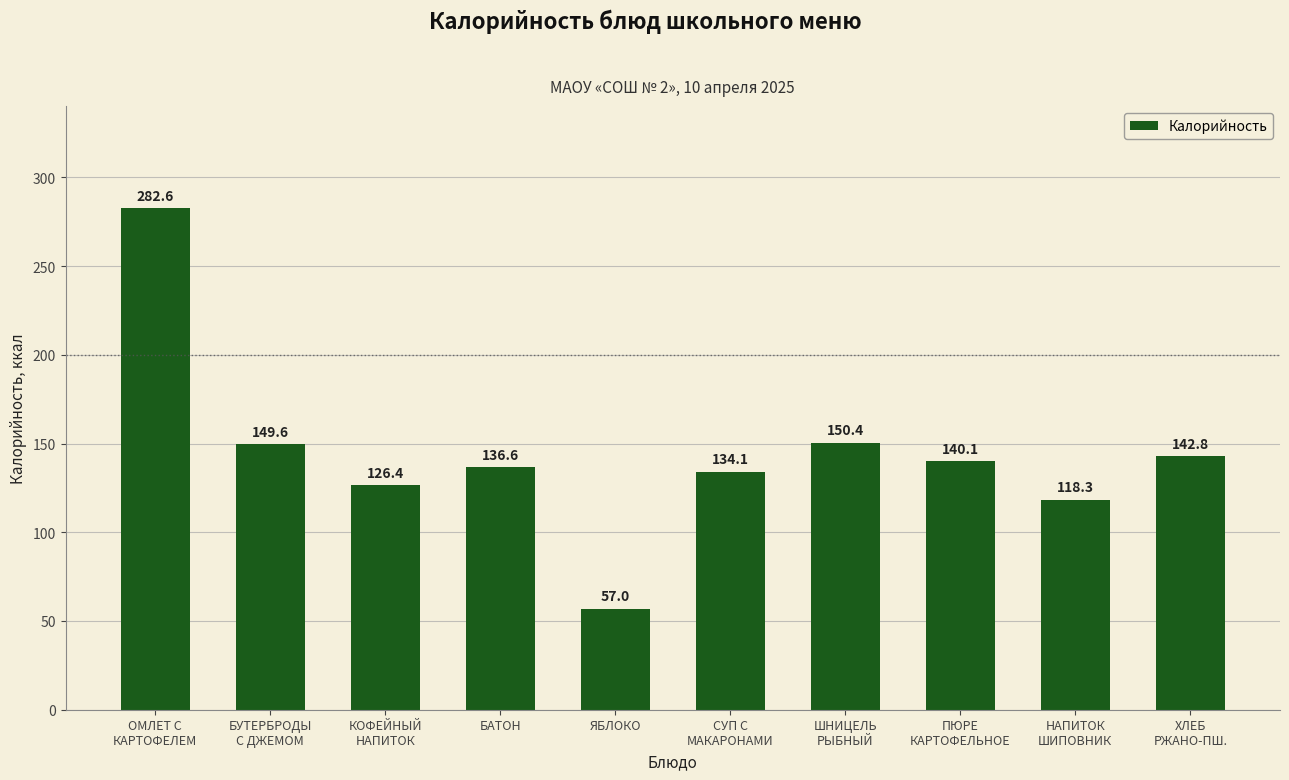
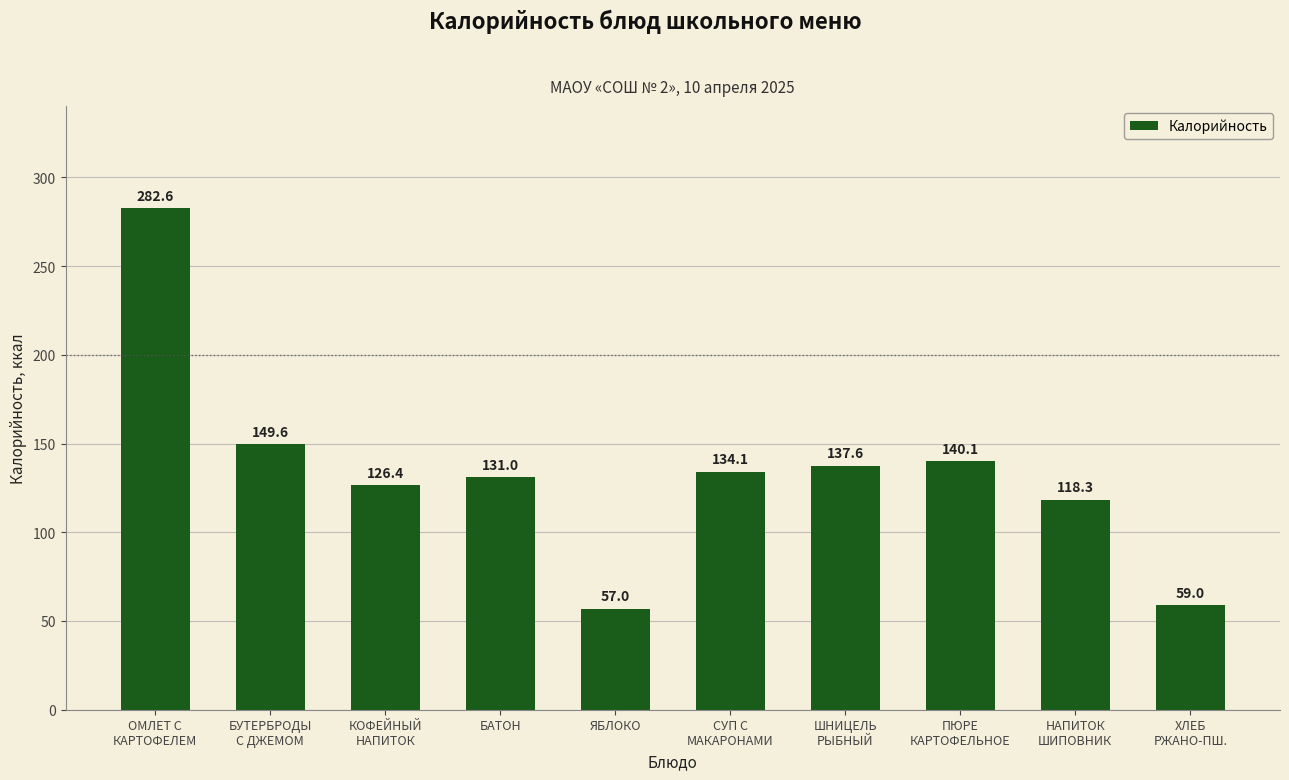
БАТОН: 136.6 -> 131.0
ШНИЦЕЛЬ РЫБНЫЙ: 150.4 -> 137.6
ХЛЕБ РЖАНО-ПШ.: 142.8 -> 59.0
